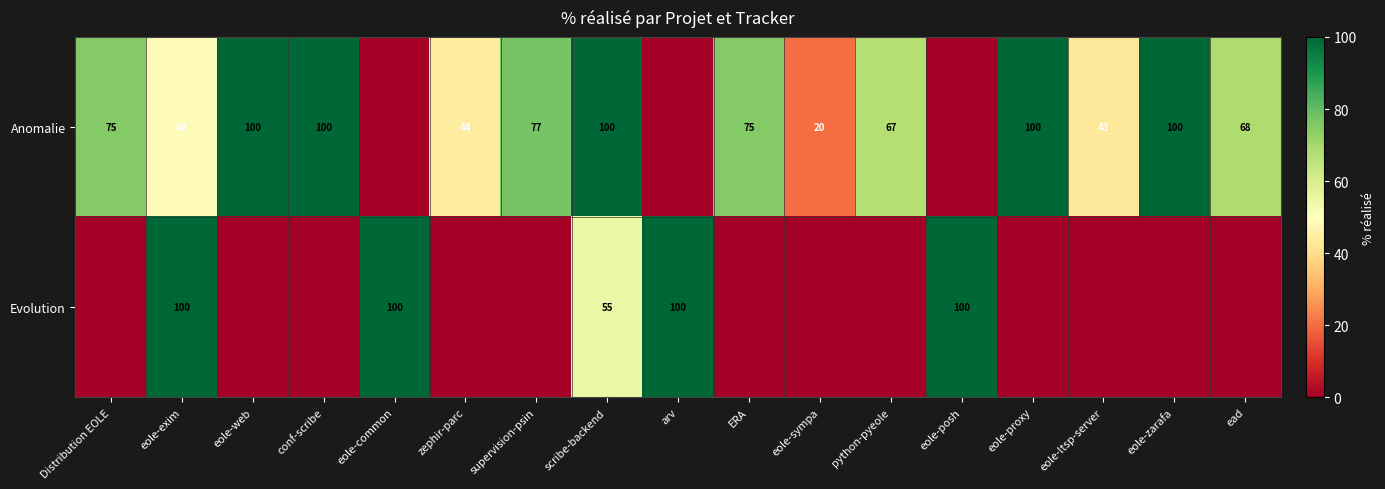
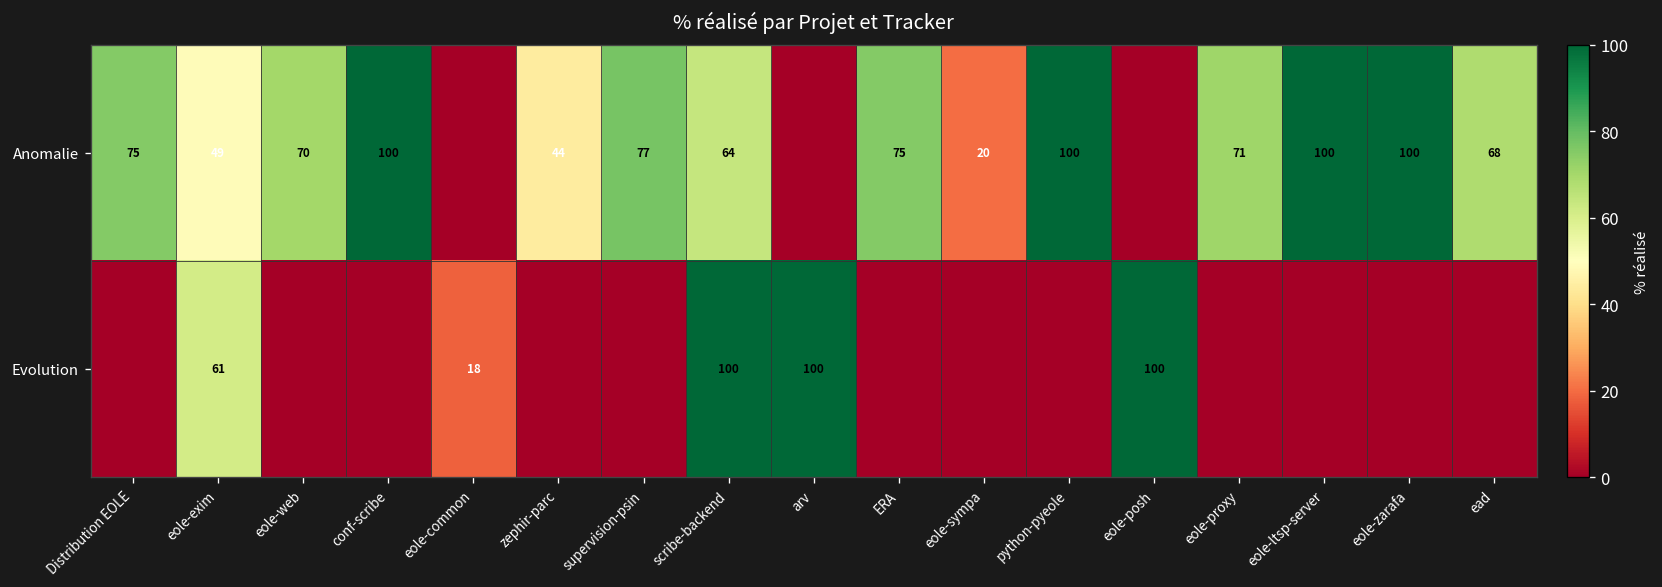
Anomalie, eole-web: 100 -> 70
Anomalie, scribe-backend: 100 -> 64
Anomalie, python-pyeole: 67 -> 100
Anomalie, eole-proxy: 100 -> 71
Anomalie, eole-ltsp-server: 43 -> 100
Evolution, eole-exim: 100 -> 61
Evolution, eole-common: 100 -> 18
Evolution, scribe-backend: 55 -> 100
